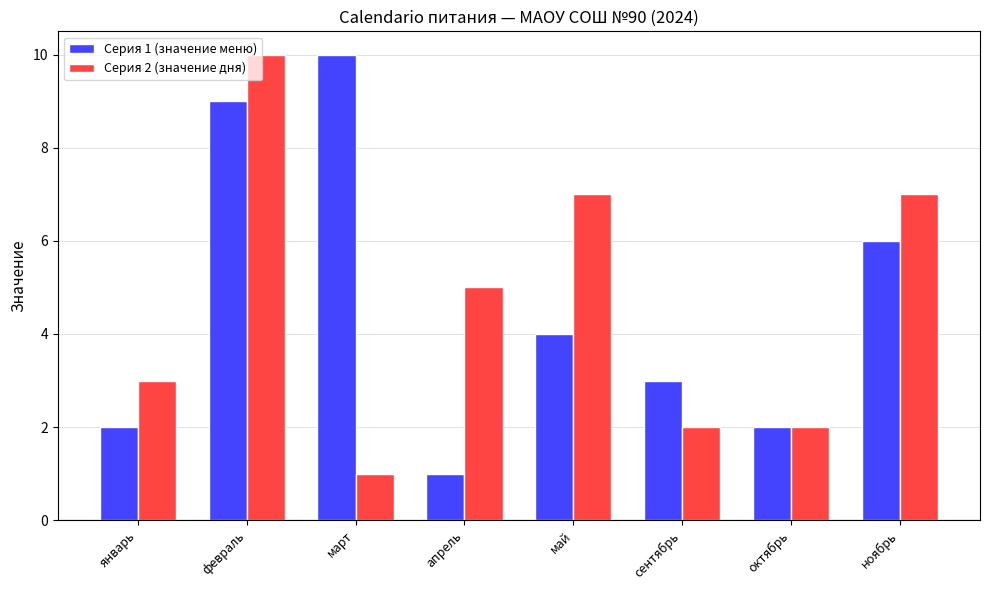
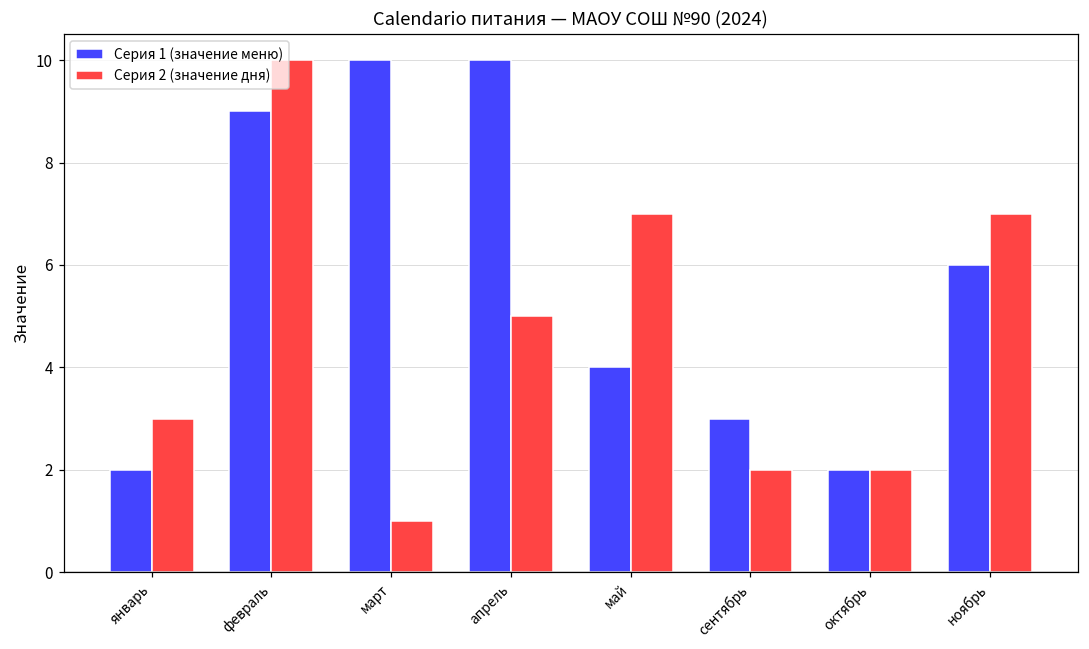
Серия 1 (значение меню), апрель: 1 -> 10
